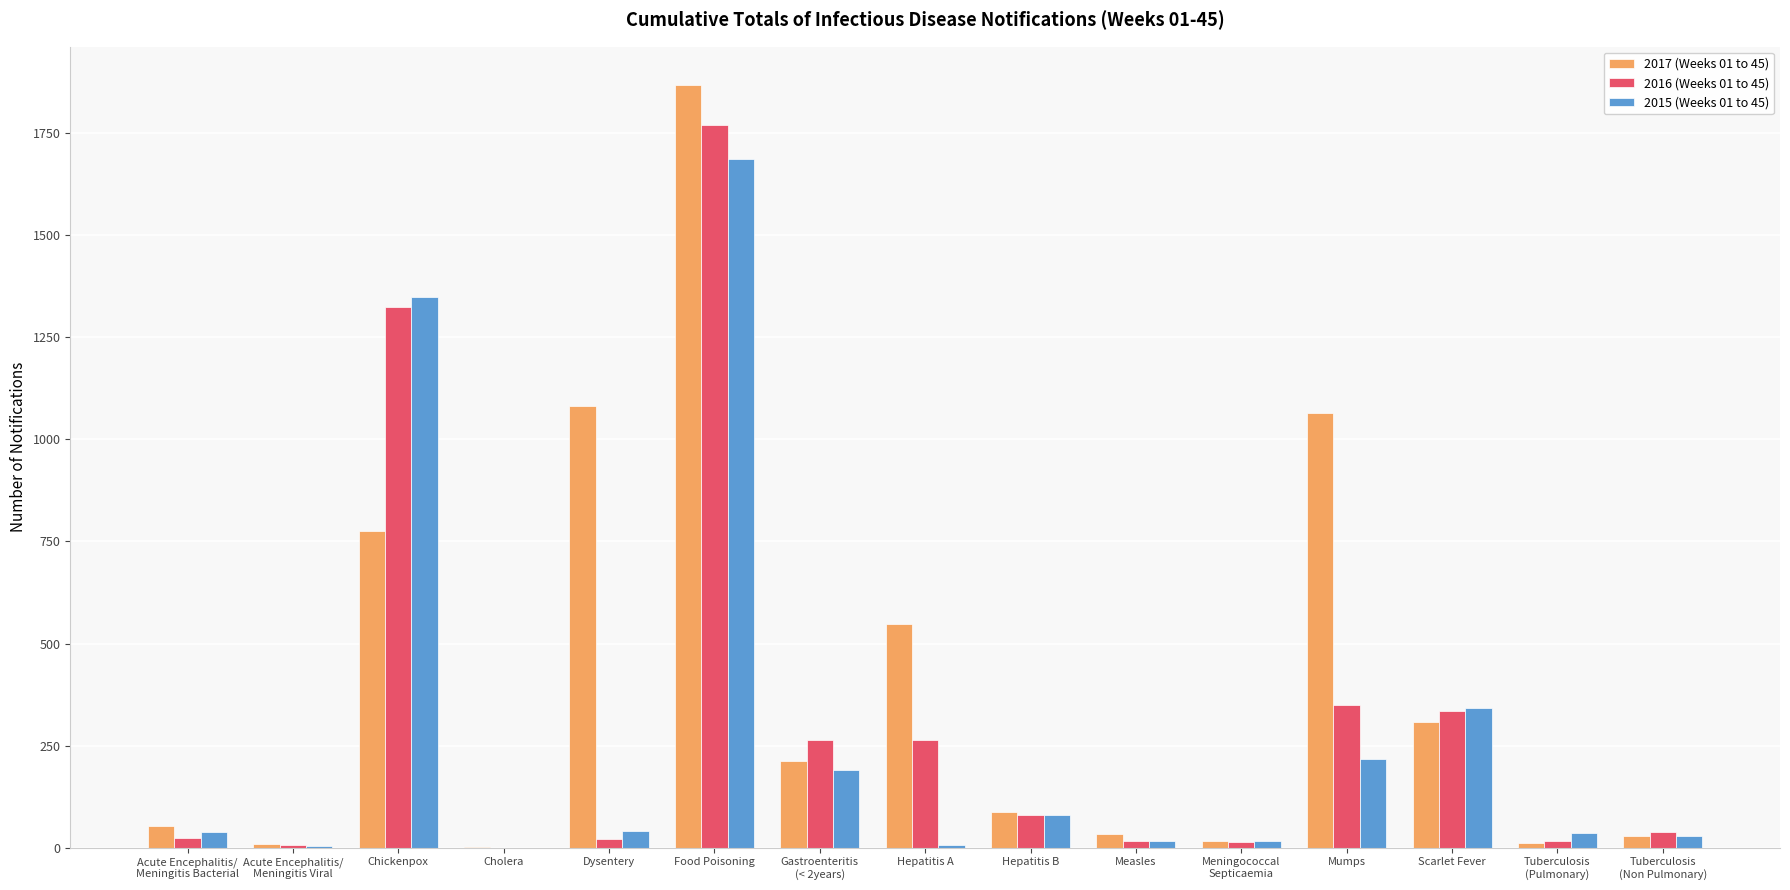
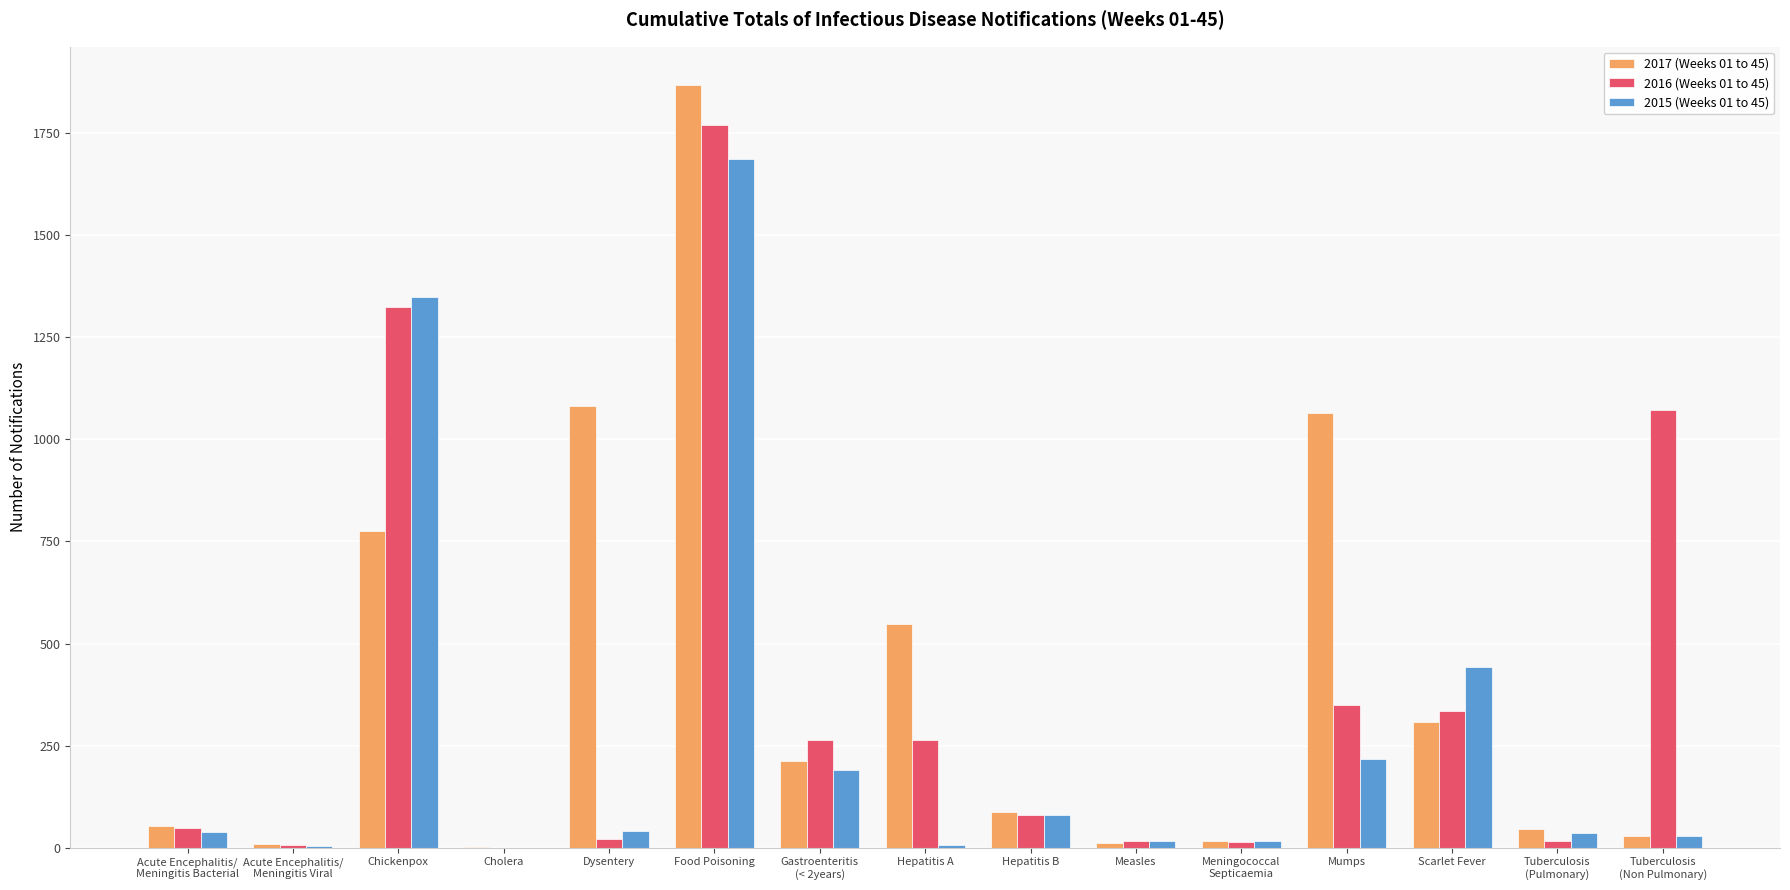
2016 (Weeks 01 to 45), Acute Encephalitis/ Meningitis Bacterial: 20 -> 50
2017 (Weeks 01 to 45), Measles: 30 -> 10
2015 (Weeks 01 to 45), Scarlet Fever: 340 -> 440
2017 (Weeks 01 to 45), Tuberculosis (Pulmonary): 10 -> 50
2016 (Weeks 01 to 45), Tuberculosis (Non Pulmonary): 40 -> 1070
